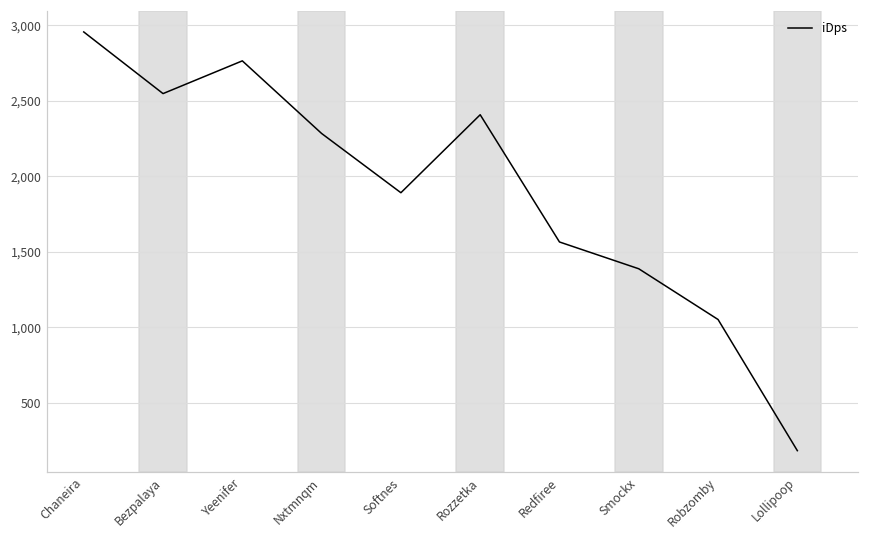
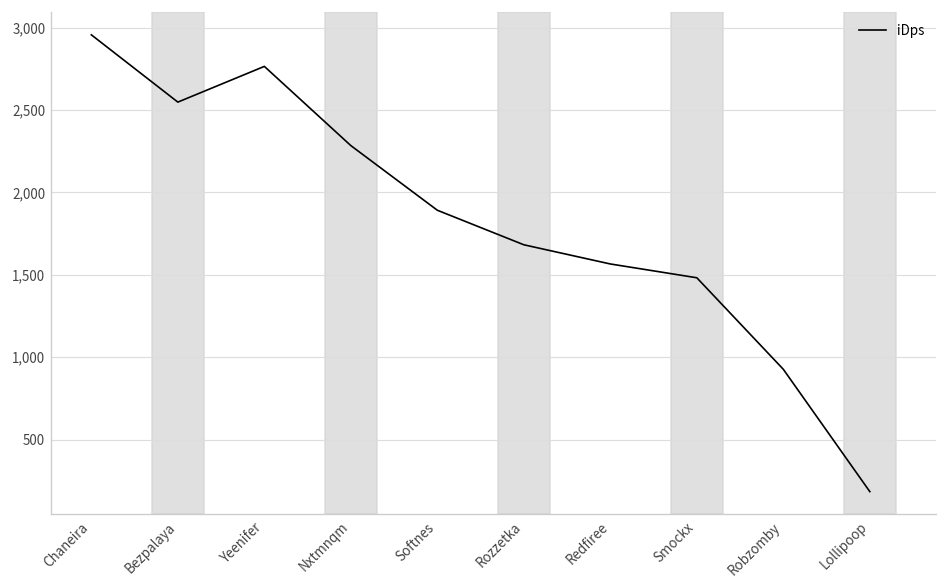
Rozzetka: 2,410 -> 1,680
Smockx: 1,390 -> 1,480
Robzomby: 1,050 -> 930
